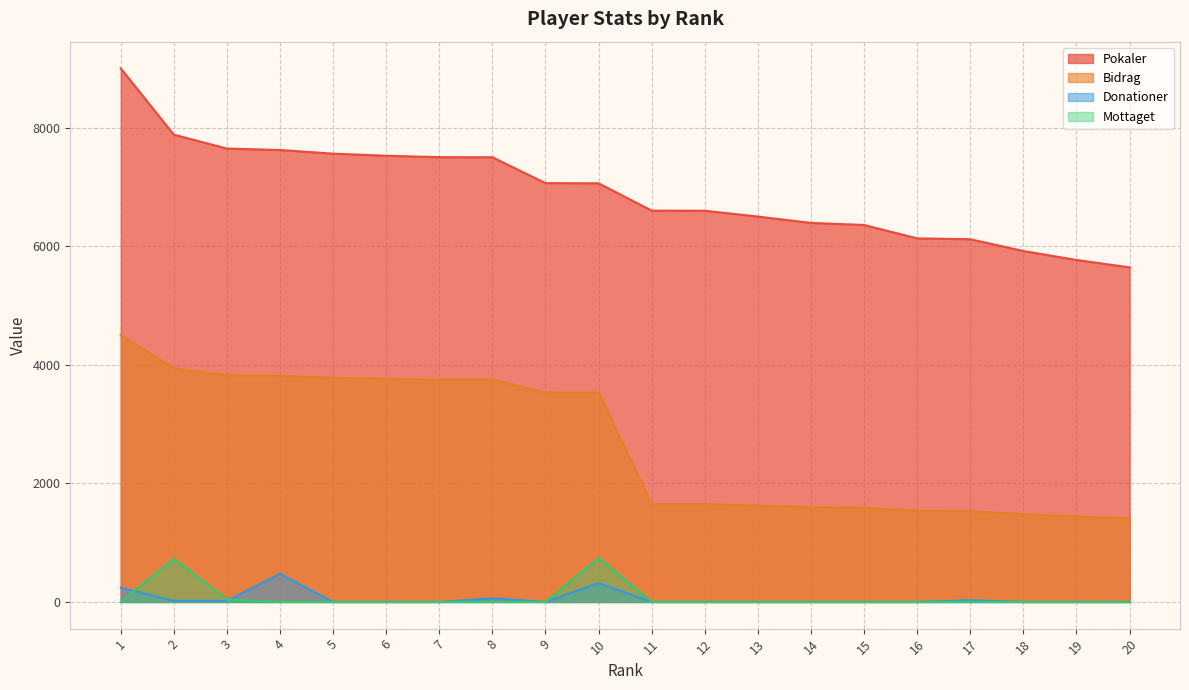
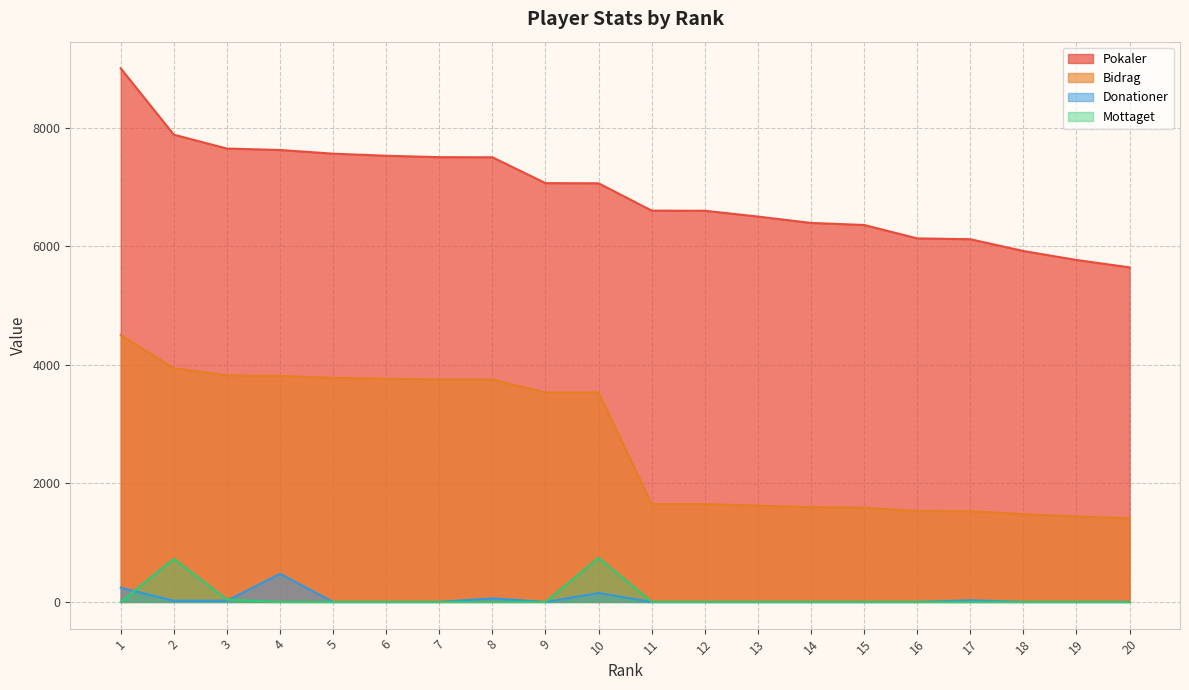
Donationer, 10: 300 -> 200
